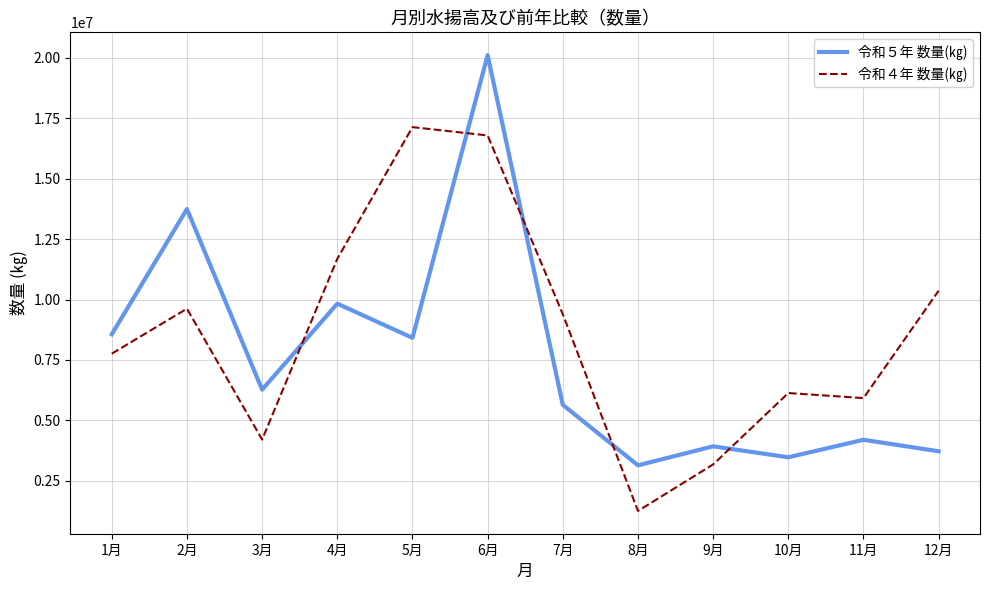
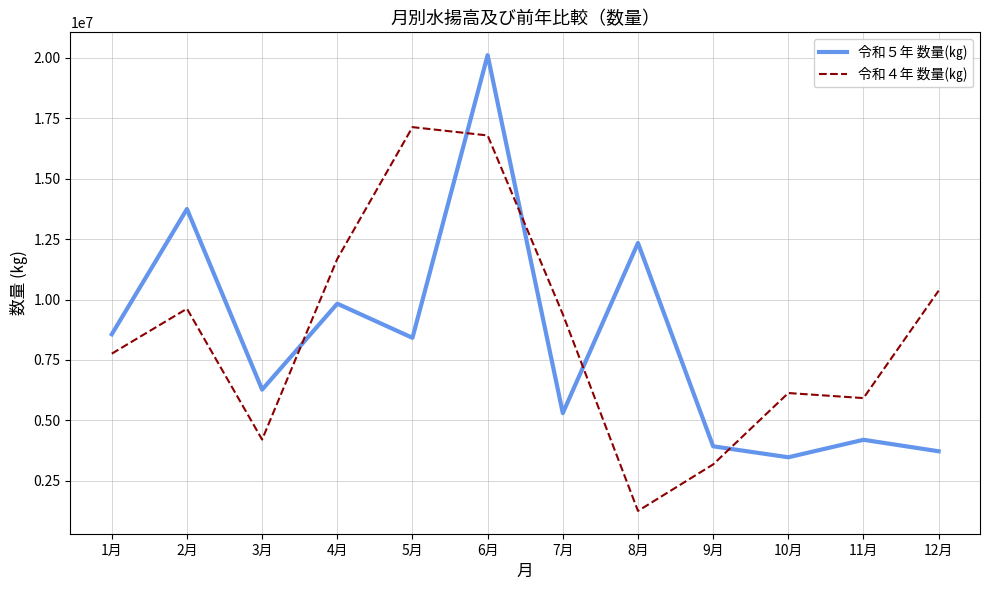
令和５年 数量(㎏), 7月: 5600000 -> 5300000
令和５年 数量(㎏), 8月: 3100000 -> 12300000
